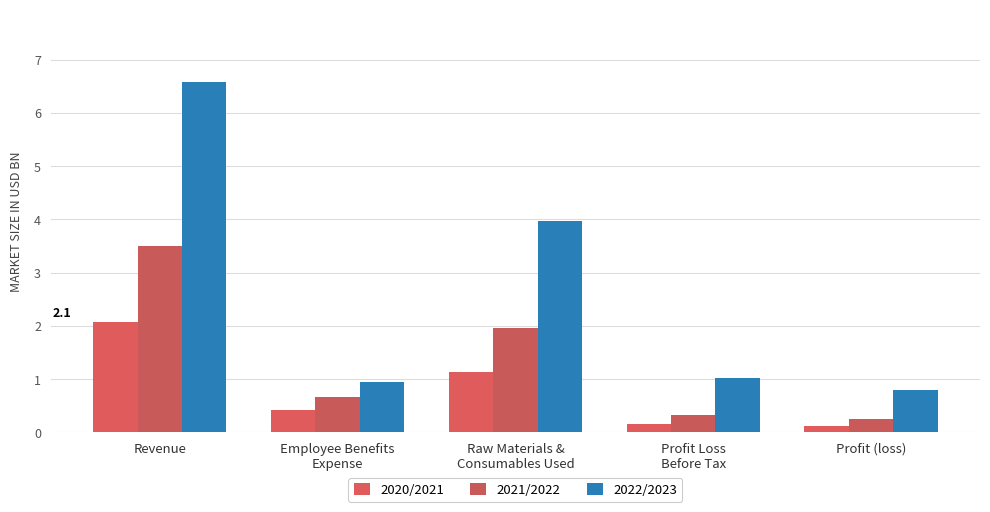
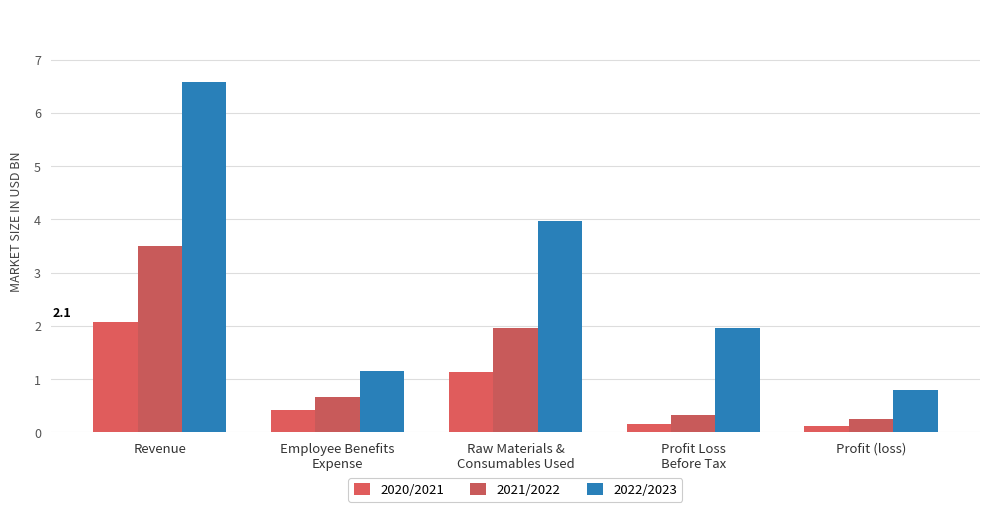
2022/2023, Employee Benefits Expense: 1.0 -> 1.2
2022/2023, Profit Loss Before Tax: 1.0 -> 2.0
